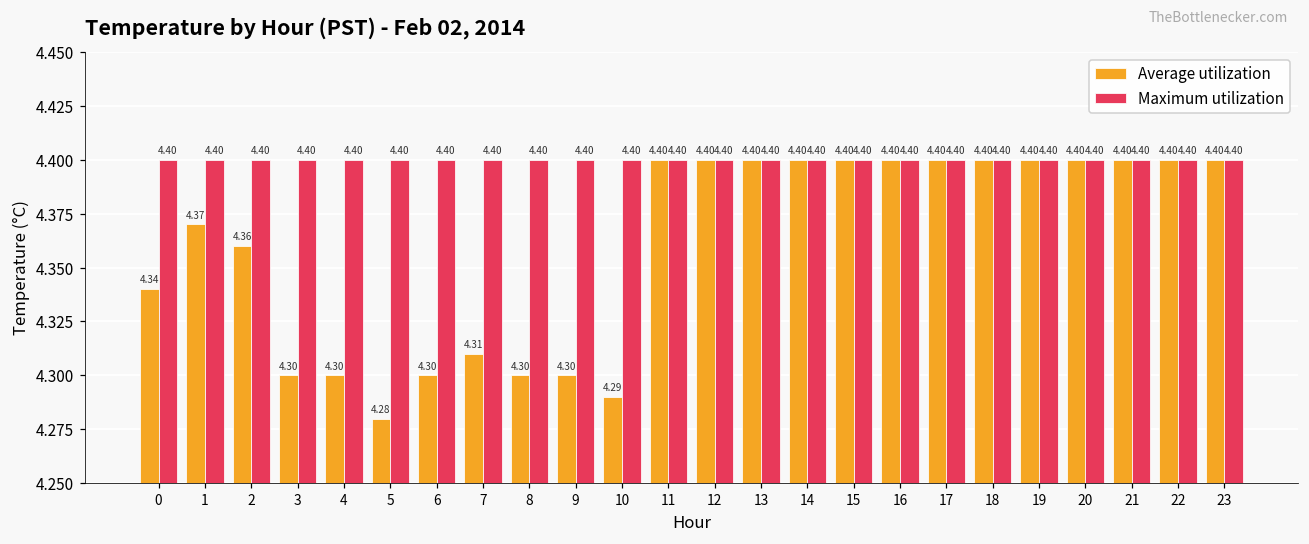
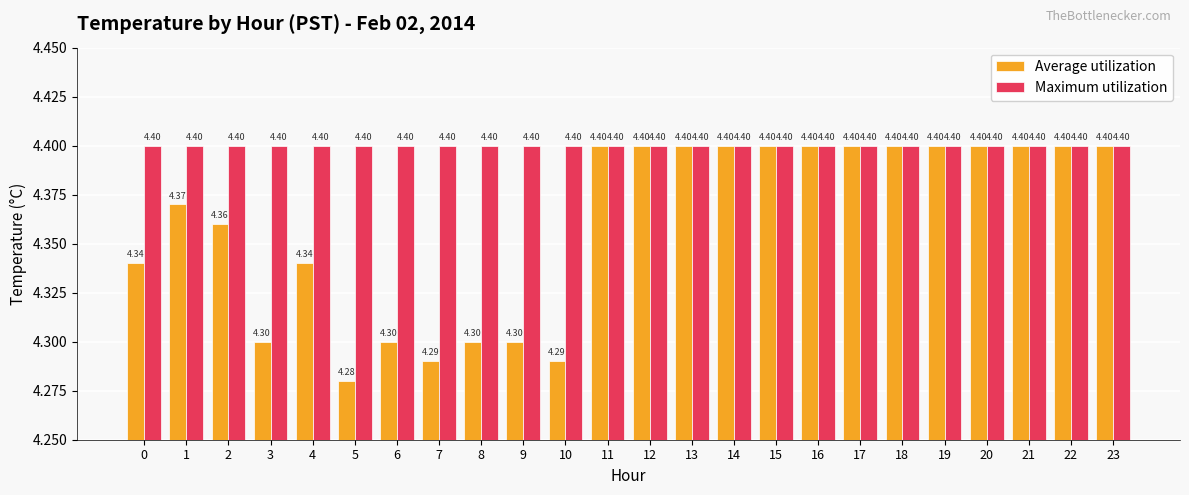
Average utilization, 4: 4.30 -> 4.34
Average utilization, 7: 4.31 -> 4.29
